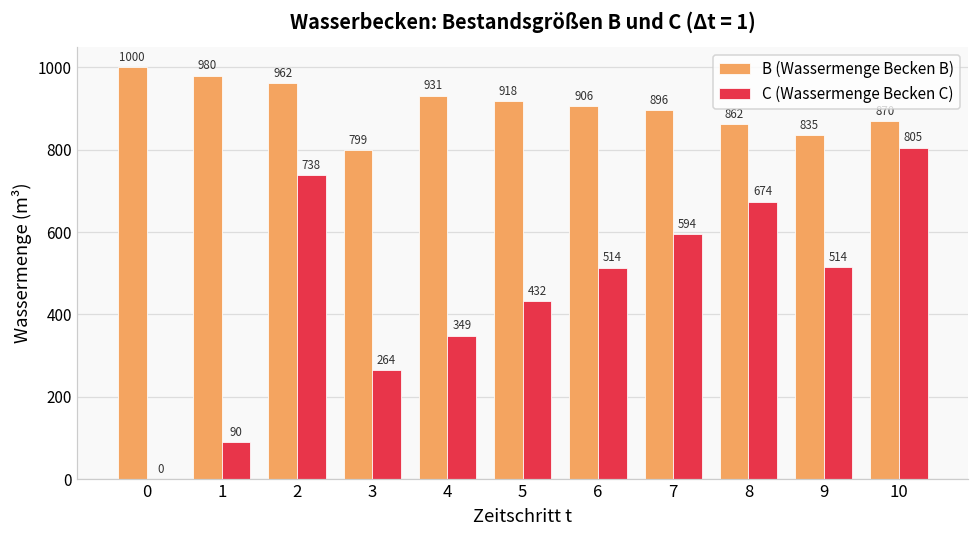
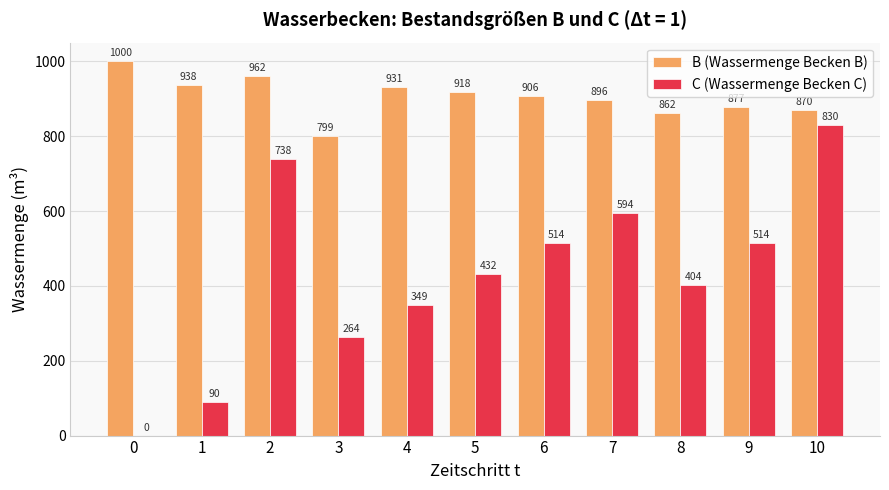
B (Wassermenge Becken B), 1: 980 -> 938
C (Wassermenge Becken C), 8: 674 -> 404
B (Wassermenge Becken B), 9: 840 -> 880
C (Wassermenge Becken C), 10: 805 -> 830
